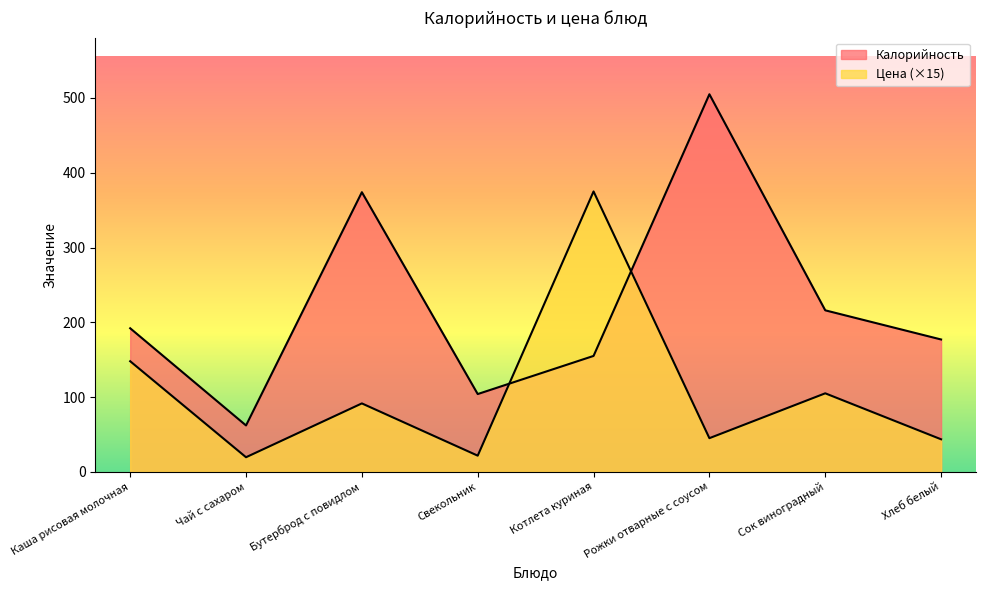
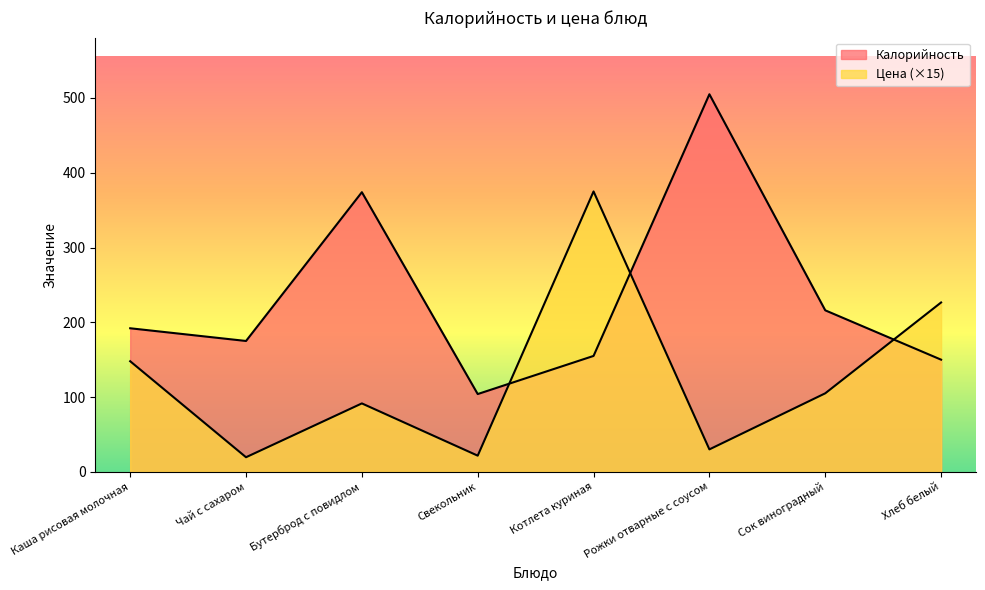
Калорийность, Чай с сахаром: 60 -> 180
Цена (×15), Рожки отварные с соусом: 50 -> 30
Калорийность, Хлеб белый: 180 -> 150
Цена (×15), Хлеб белый: 40 -> 230
